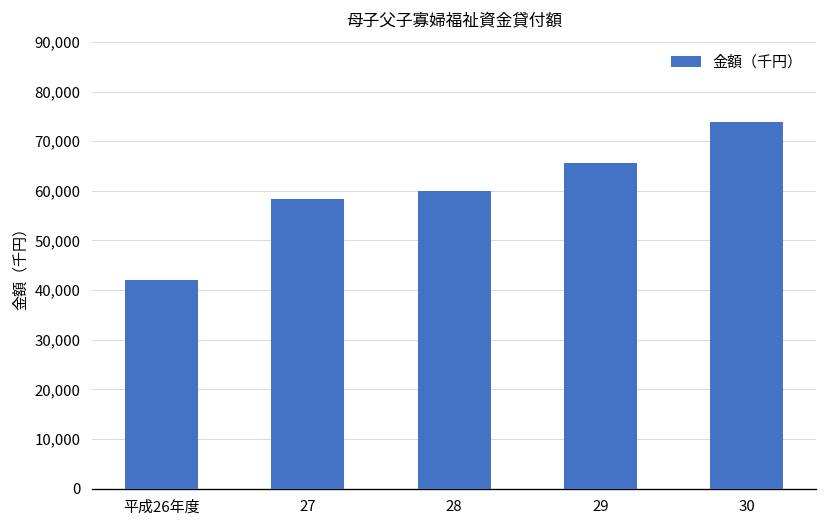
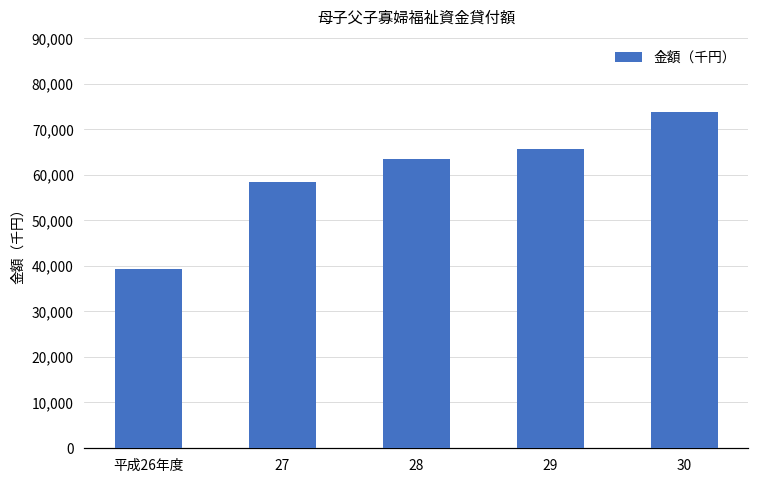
平成26年度: 42,000 -> 39,000
28: 60,000 -> 64,000
